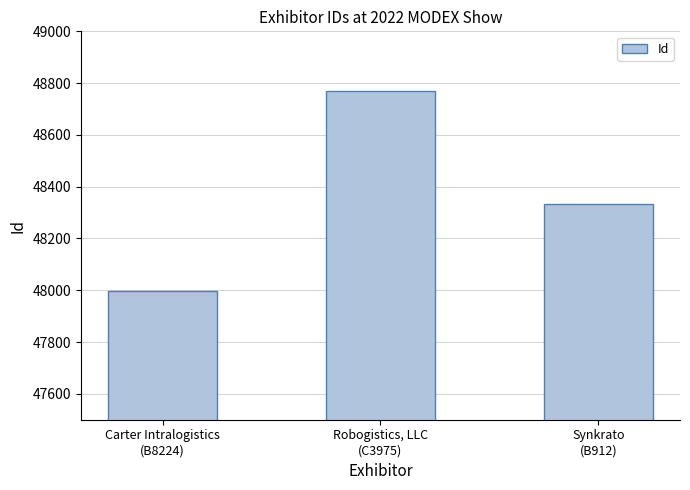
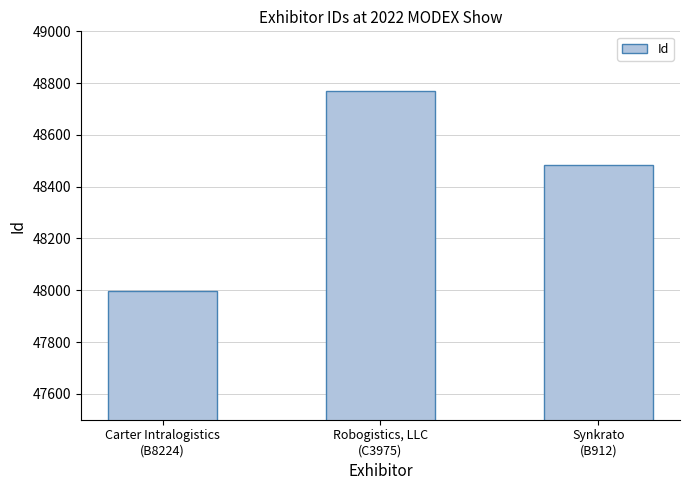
Synkrato (B912): 48330 -> 48480
